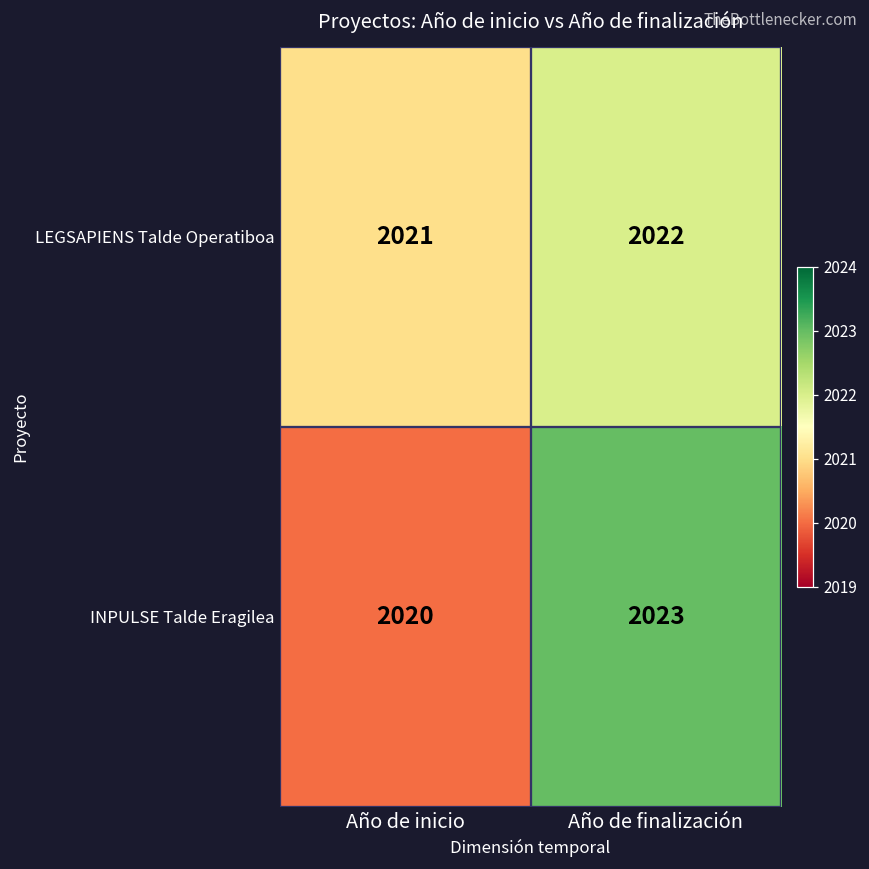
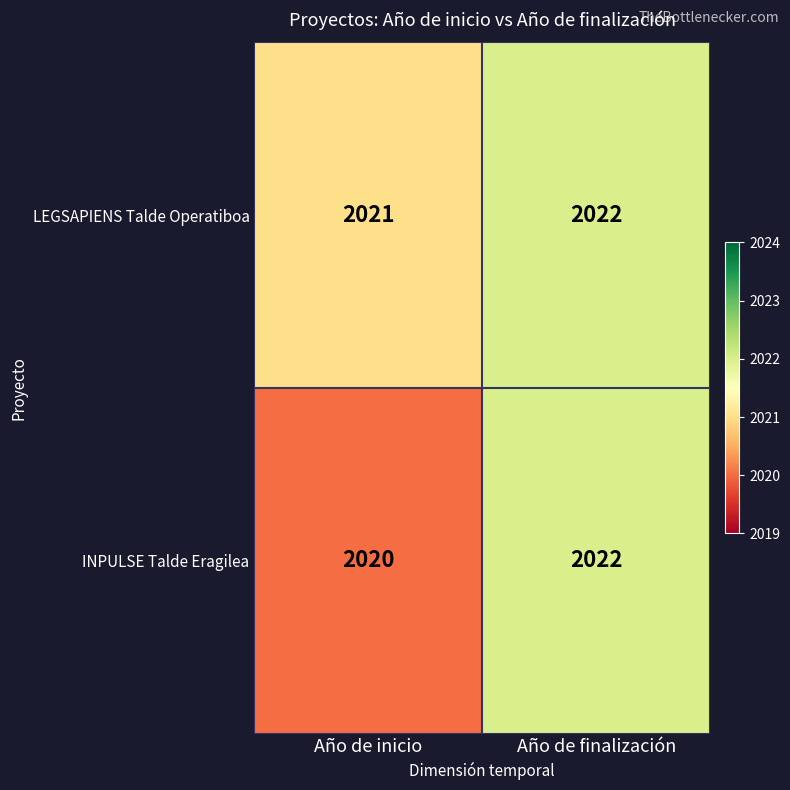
INPULSE Talde Eragilea, Año de finalización: 2023 -> 2022
